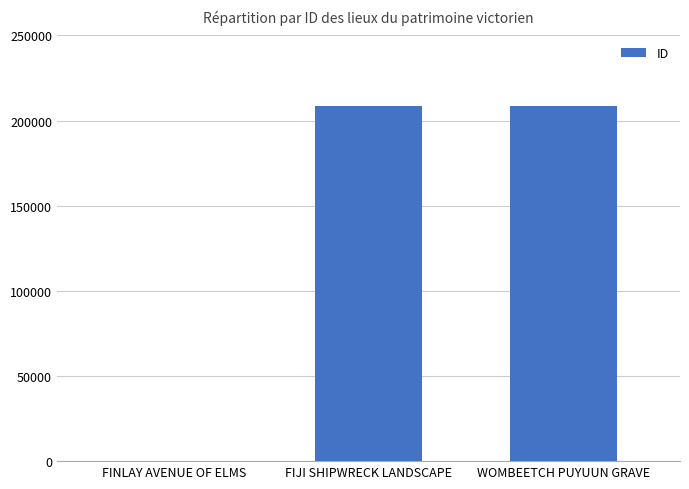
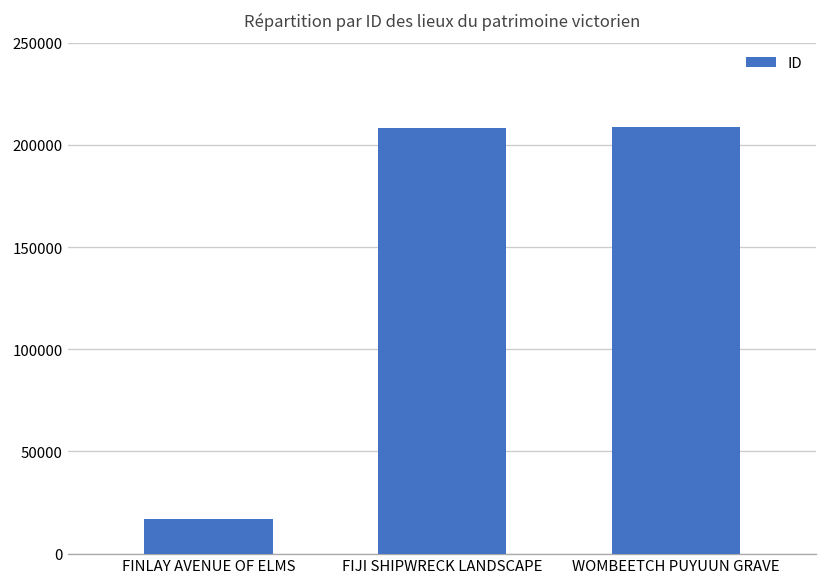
FINLAY AVENUE OF ELMS: 0 -> 17000
